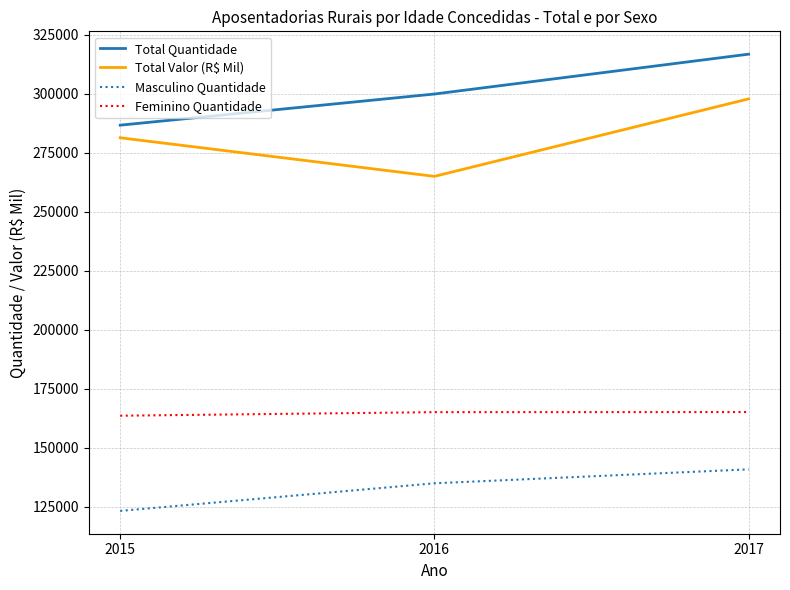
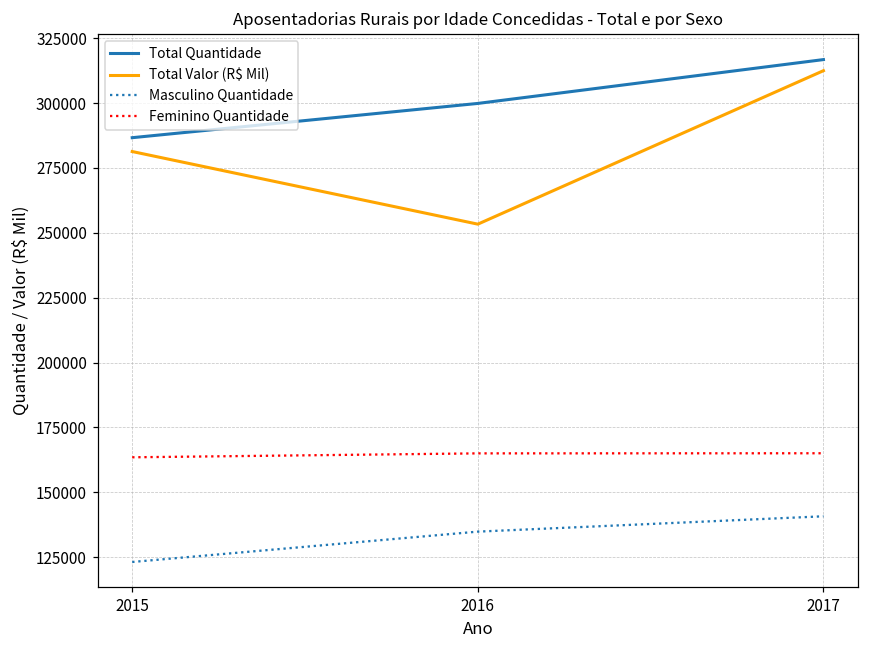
Total Valor (R$ Mil), 2016: 265000 -> 253000
Total Valor (R$ Mil), 2017: 298000 -> 312000
